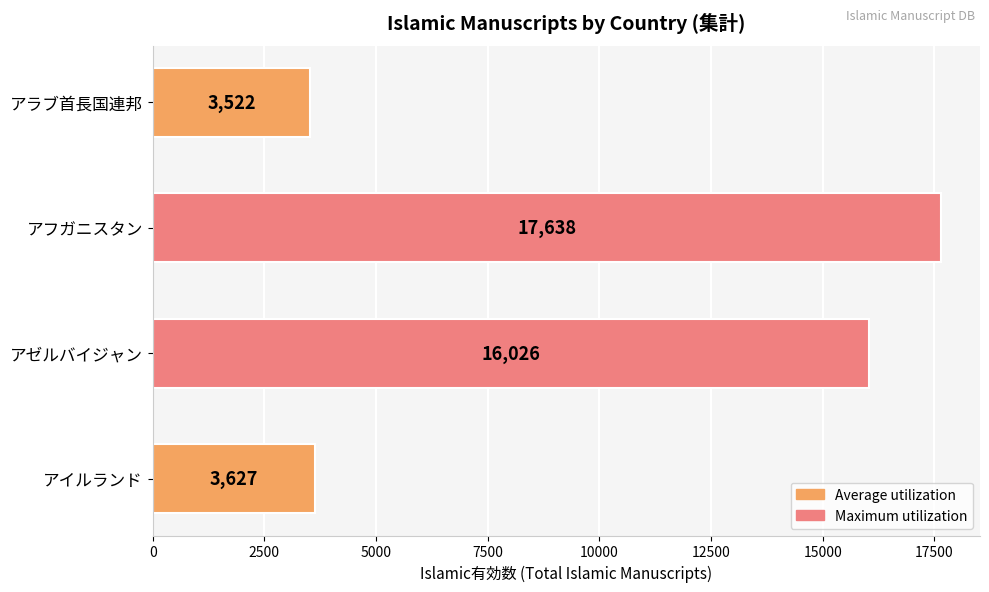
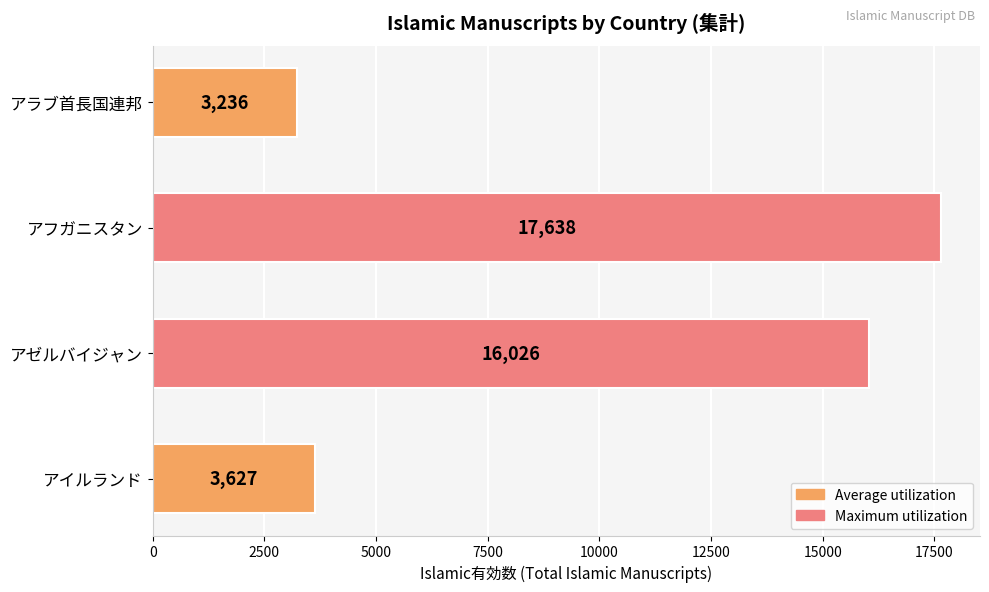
アラブ首長国連邦: 3,522 -> 3,236
